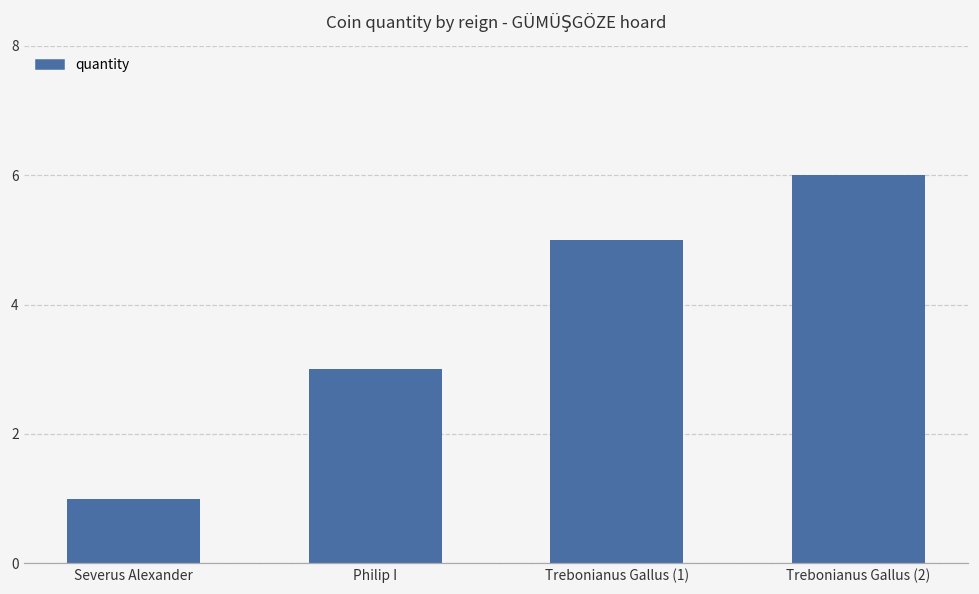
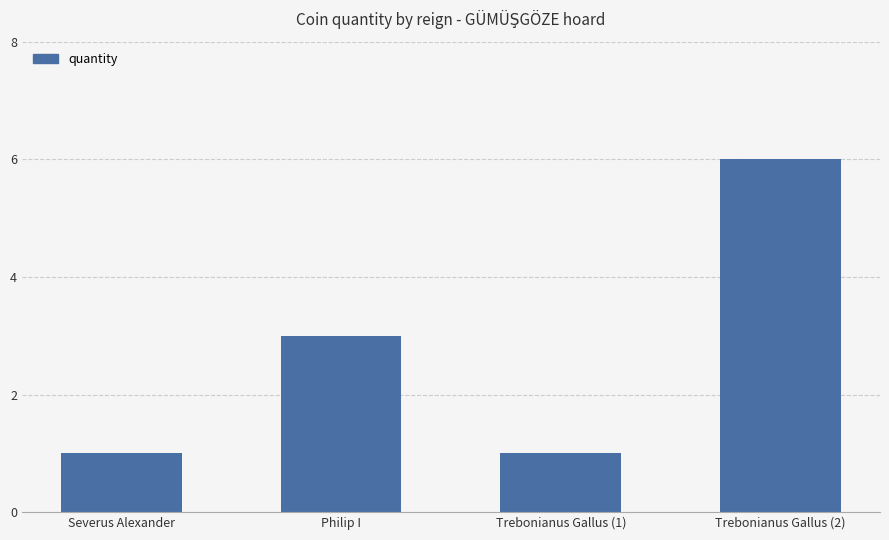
Trebonianus Gallus (1): 5 -> 1
